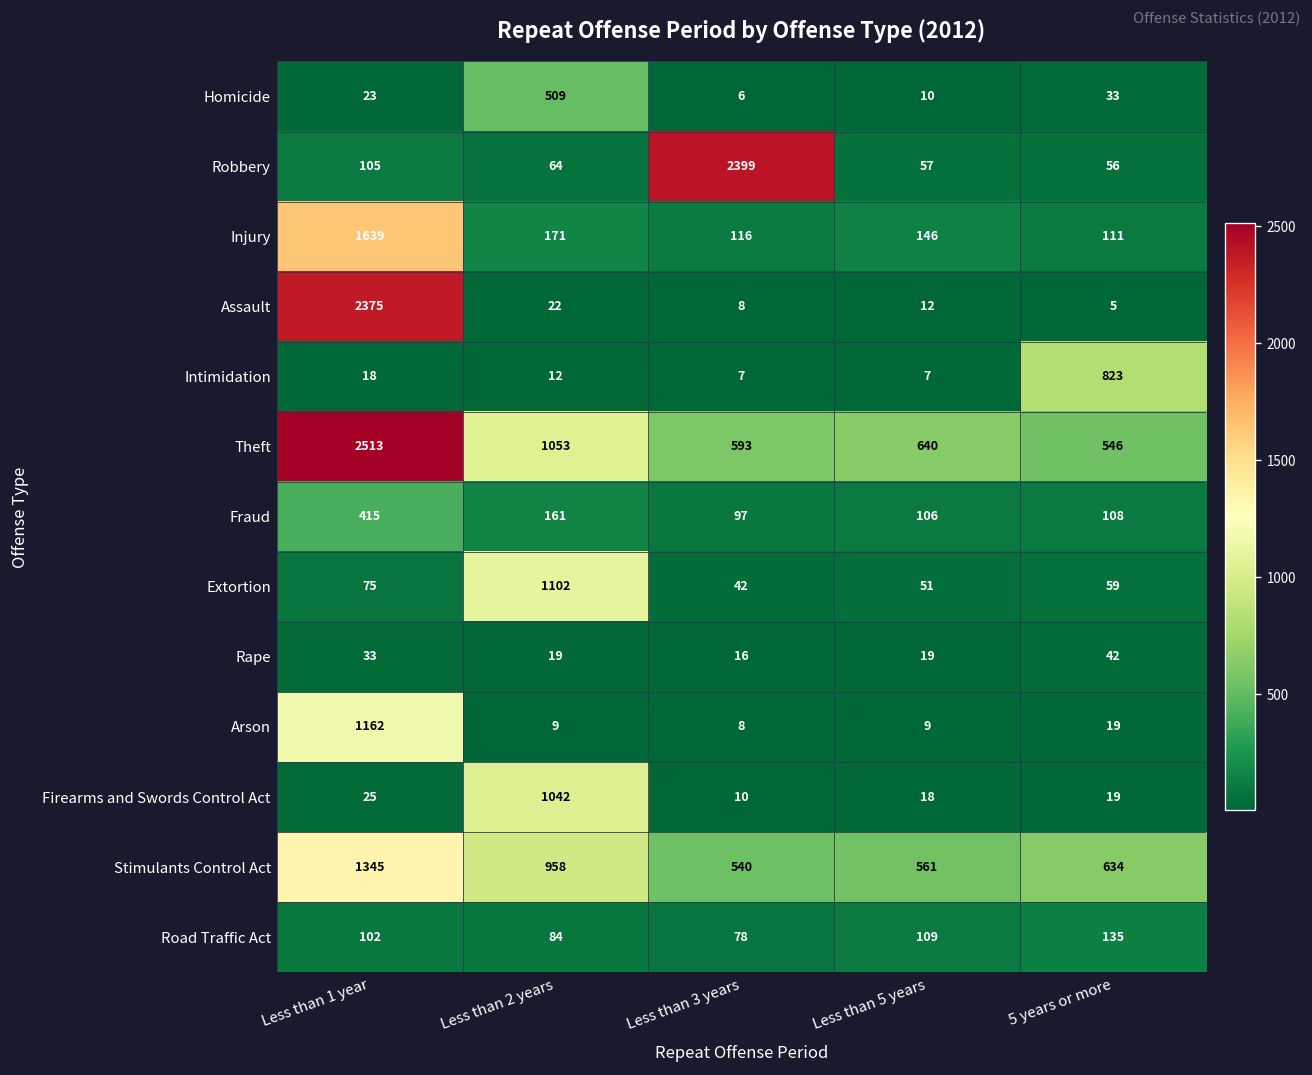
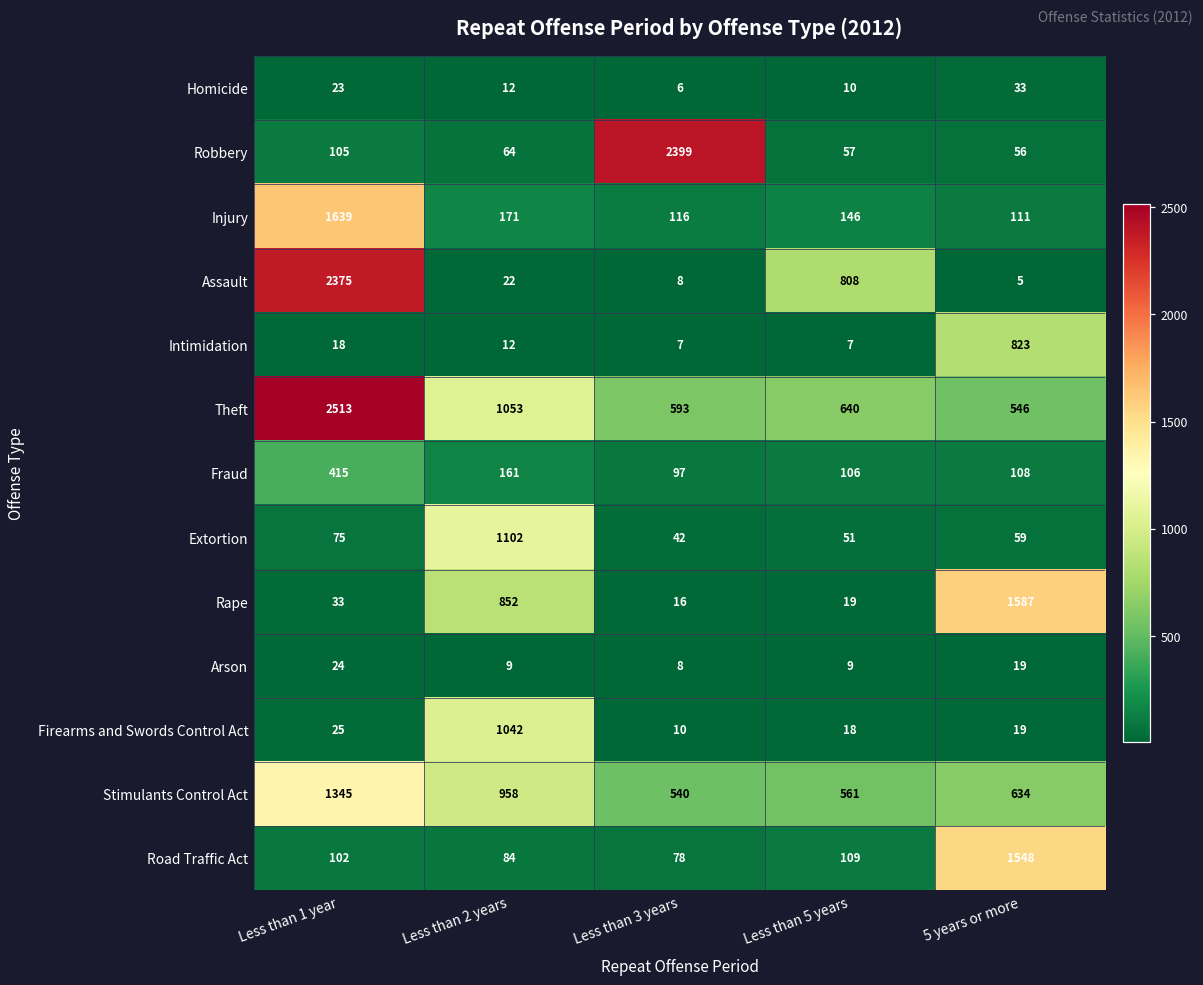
Homicide, Less than 2 years: 509 -> 12
Assault, Less than 5 years: 12 -> 808
Rape, Less than 2 years: 19 -> 852
Rape, 5 years or more: 42 -> 1587
Arson, Less than 1 year: 1162 -> 24
Road Traffic Act, 5 years or more: 135 -> 1548
